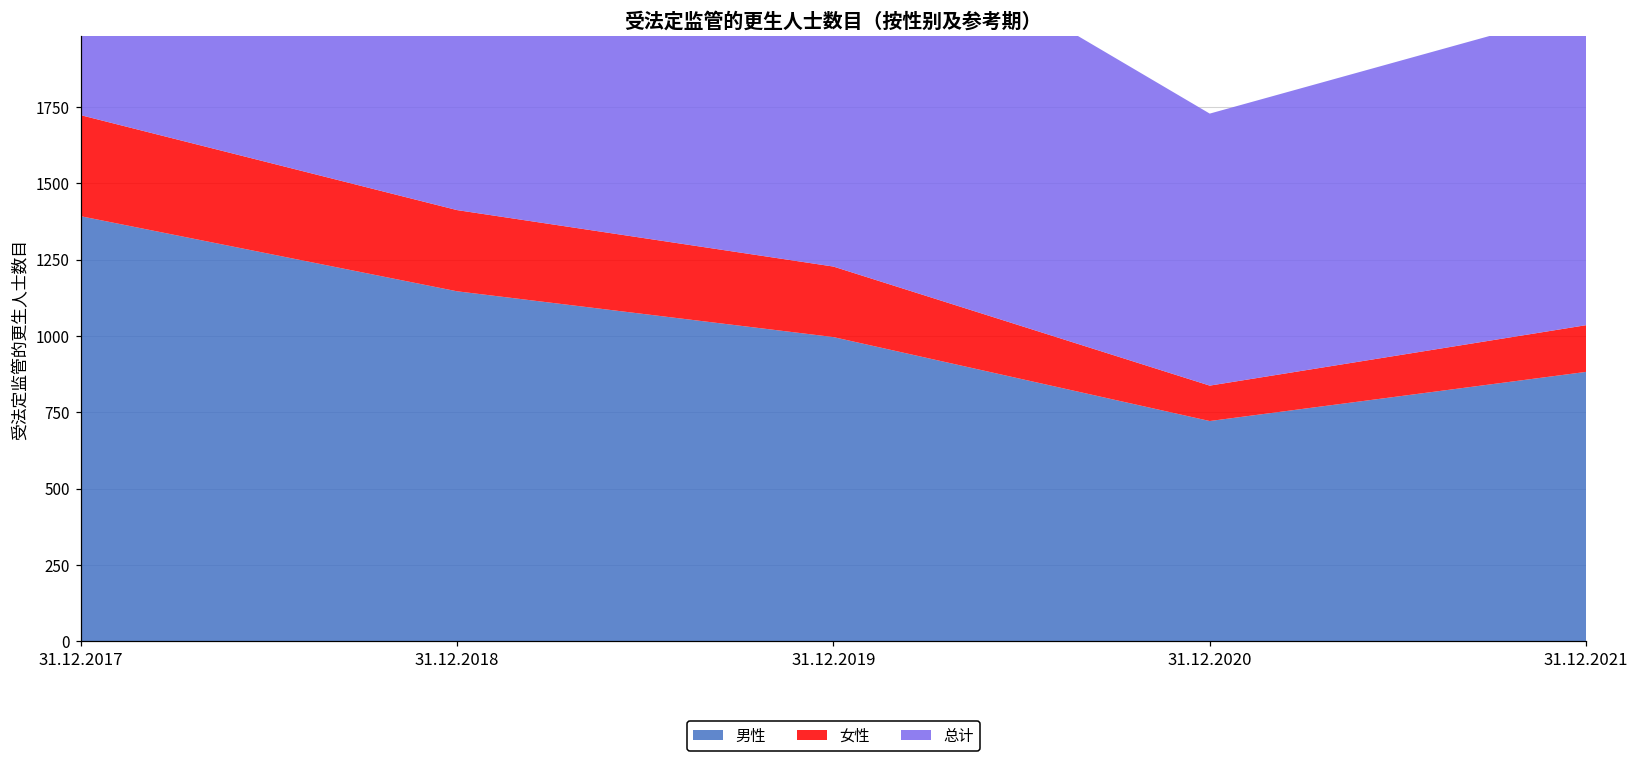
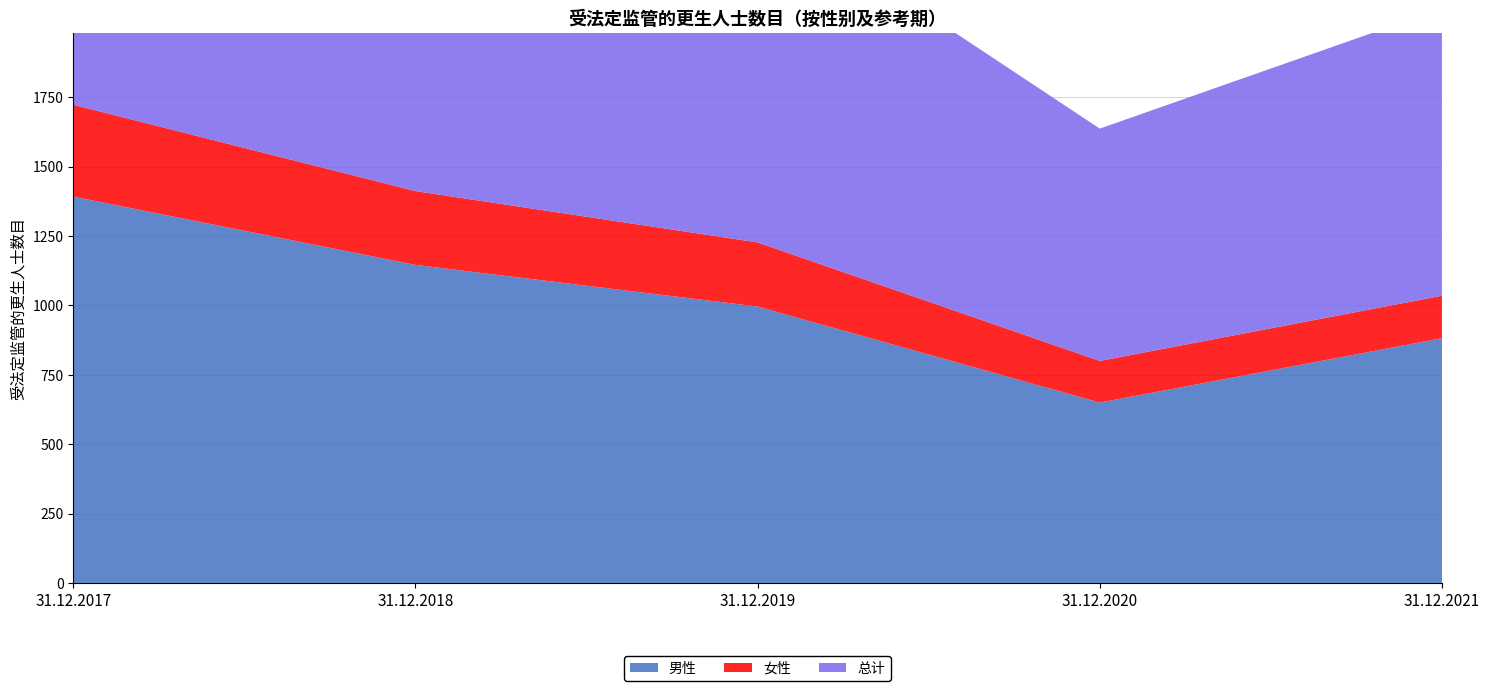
男性, 31.12.2020: 720 -> 650
女性, 31.12.2020: 120 -> 150
总计, 31.12.2020: 890 -> 840
